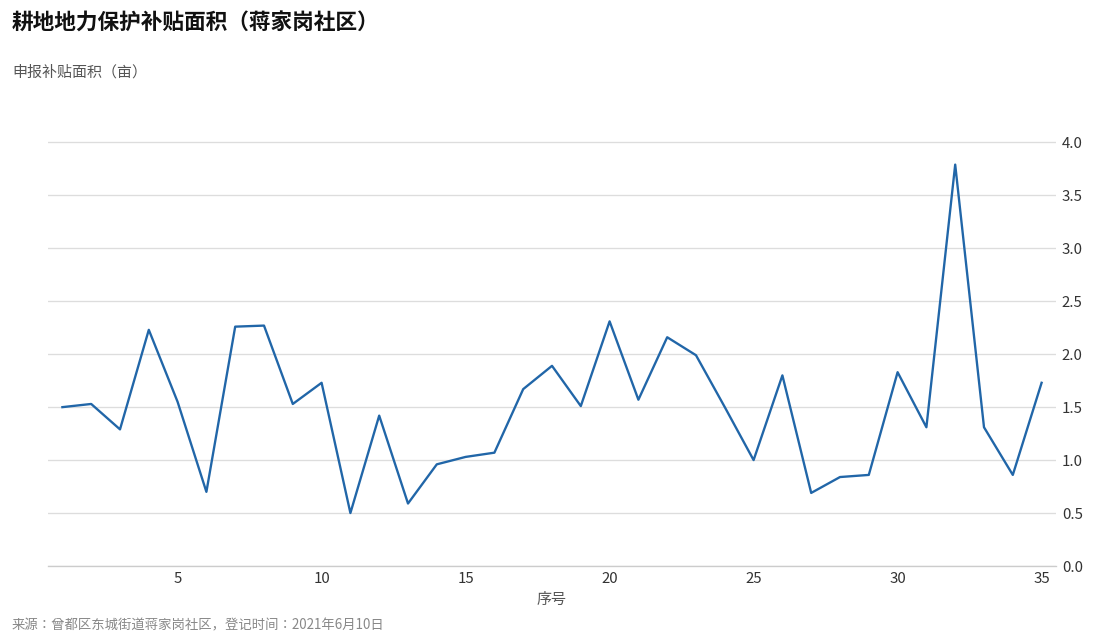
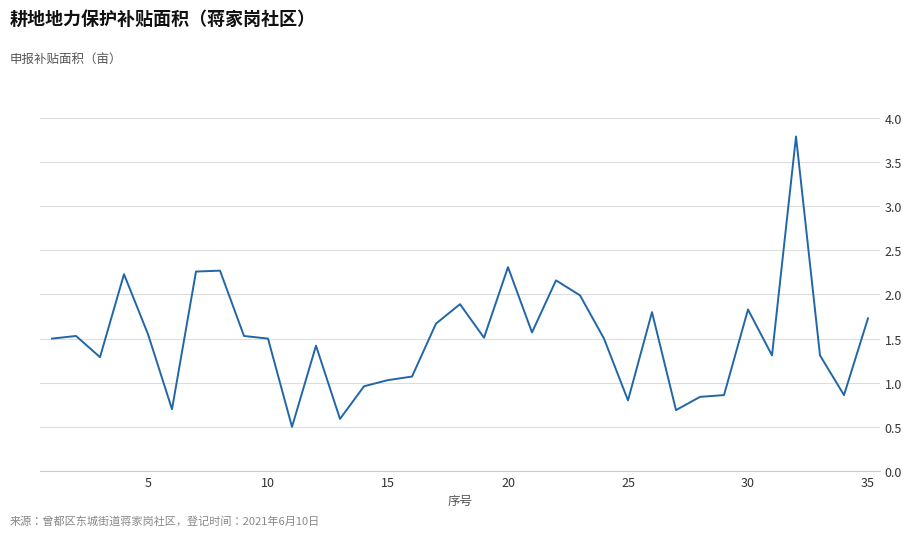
10: 1.7 -> 1.5
25: 1.0 -> 0.8
